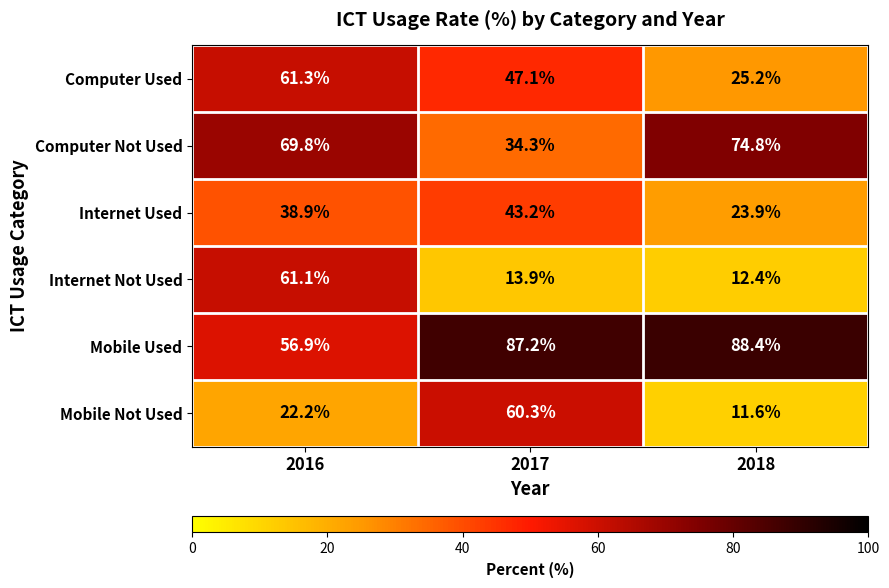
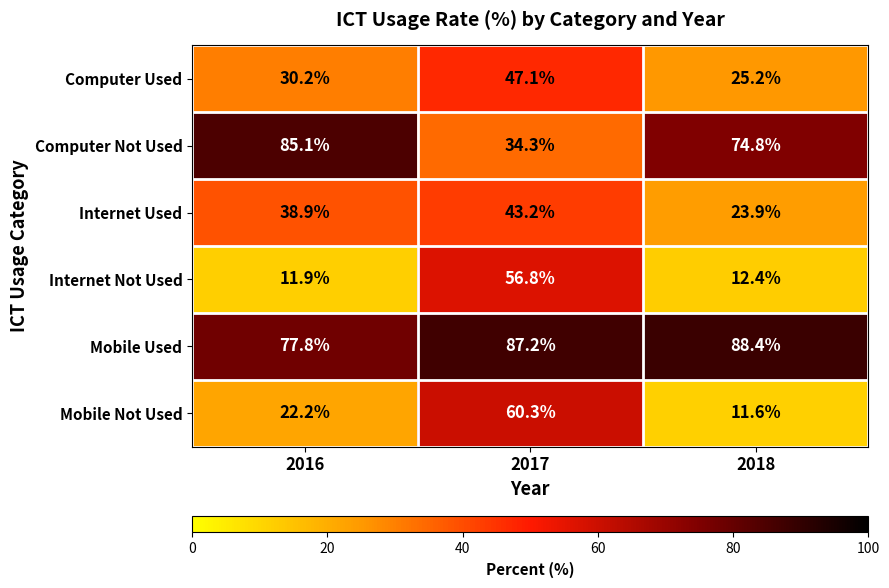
Computer Used, 2016: 61.3% -> 30.2%
Computer Not Used, 2016: 69.8% -> 85.1%
Internet Not Used, 2016: 61.1% -> 11.9%
Internet Not Used, 2017: 13.9% -> 56.8%
Mobile Used, 2016: 56.9% -> 77.8%
